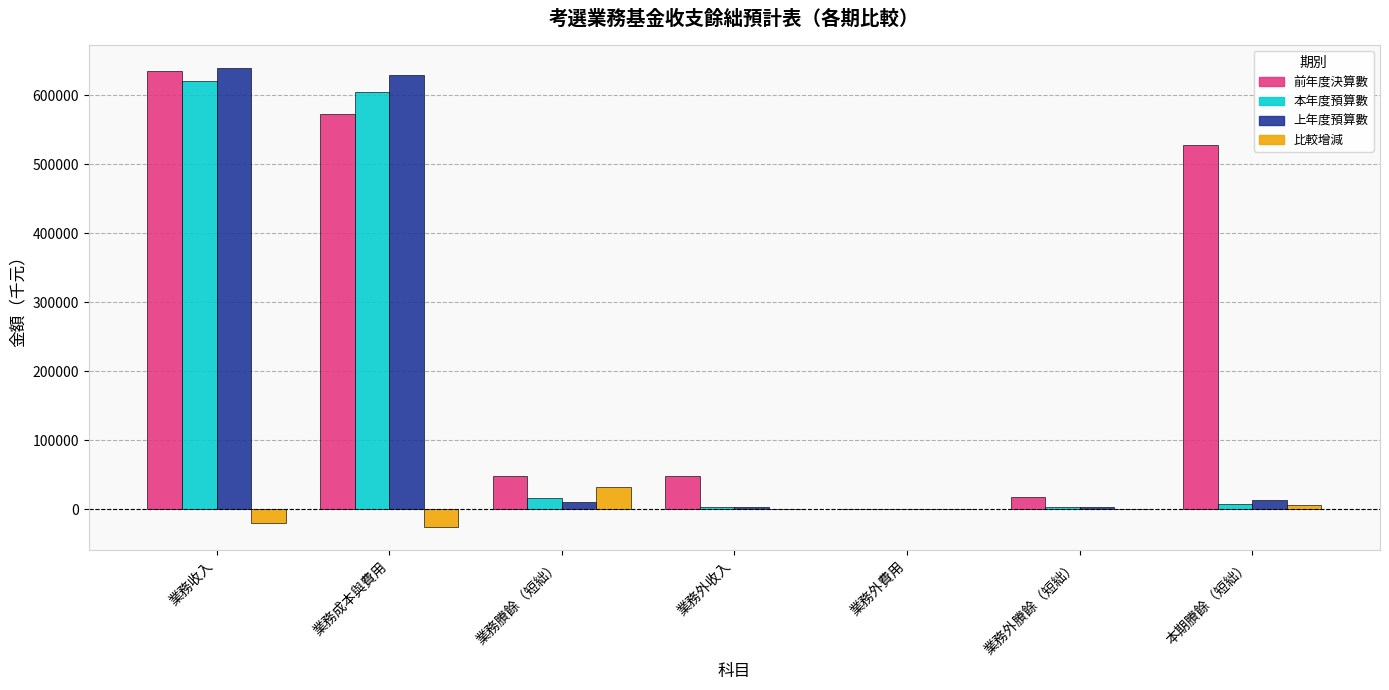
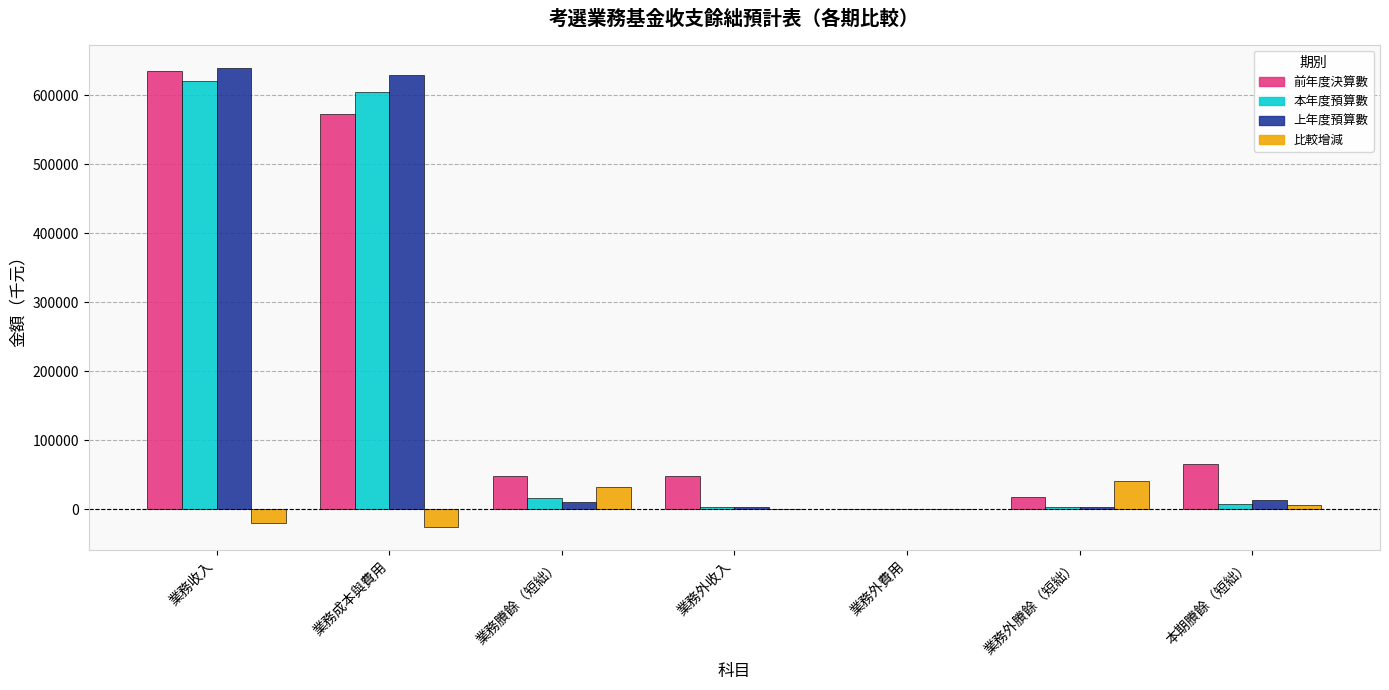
比較增減, 業務外賸餘（短絀）: 0 -> 40000
前年度決算數, 本期賸餘（短絀）: 530000 -> 70000
